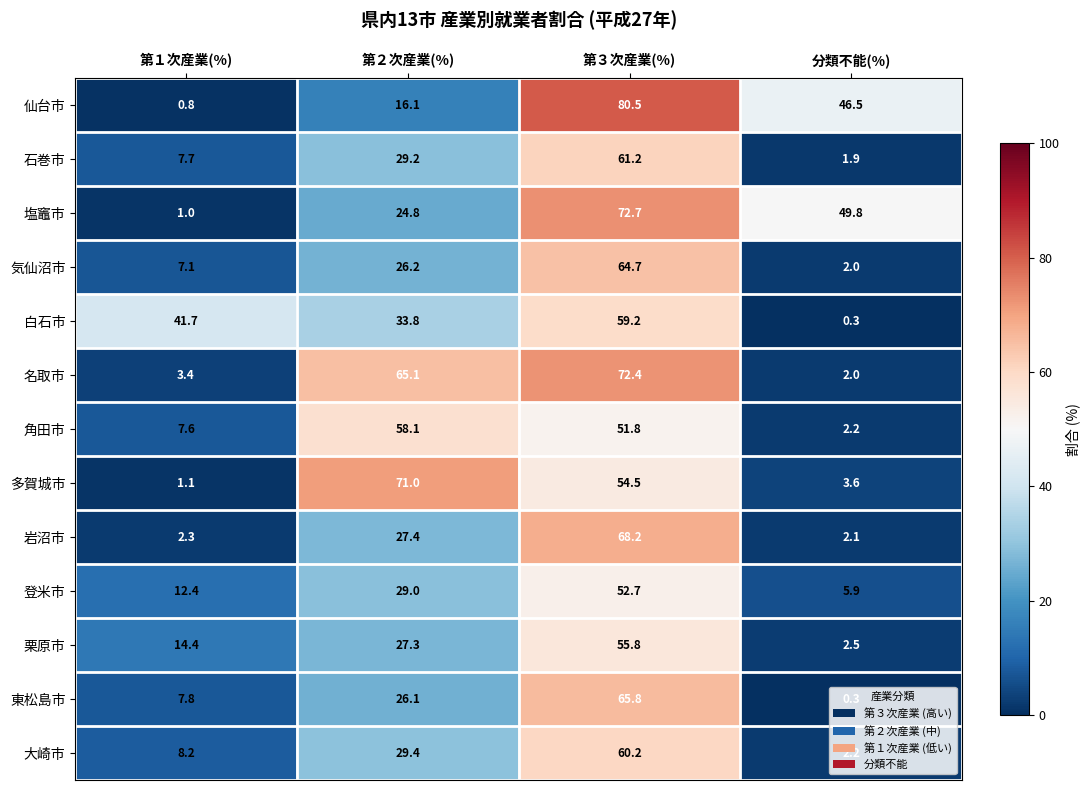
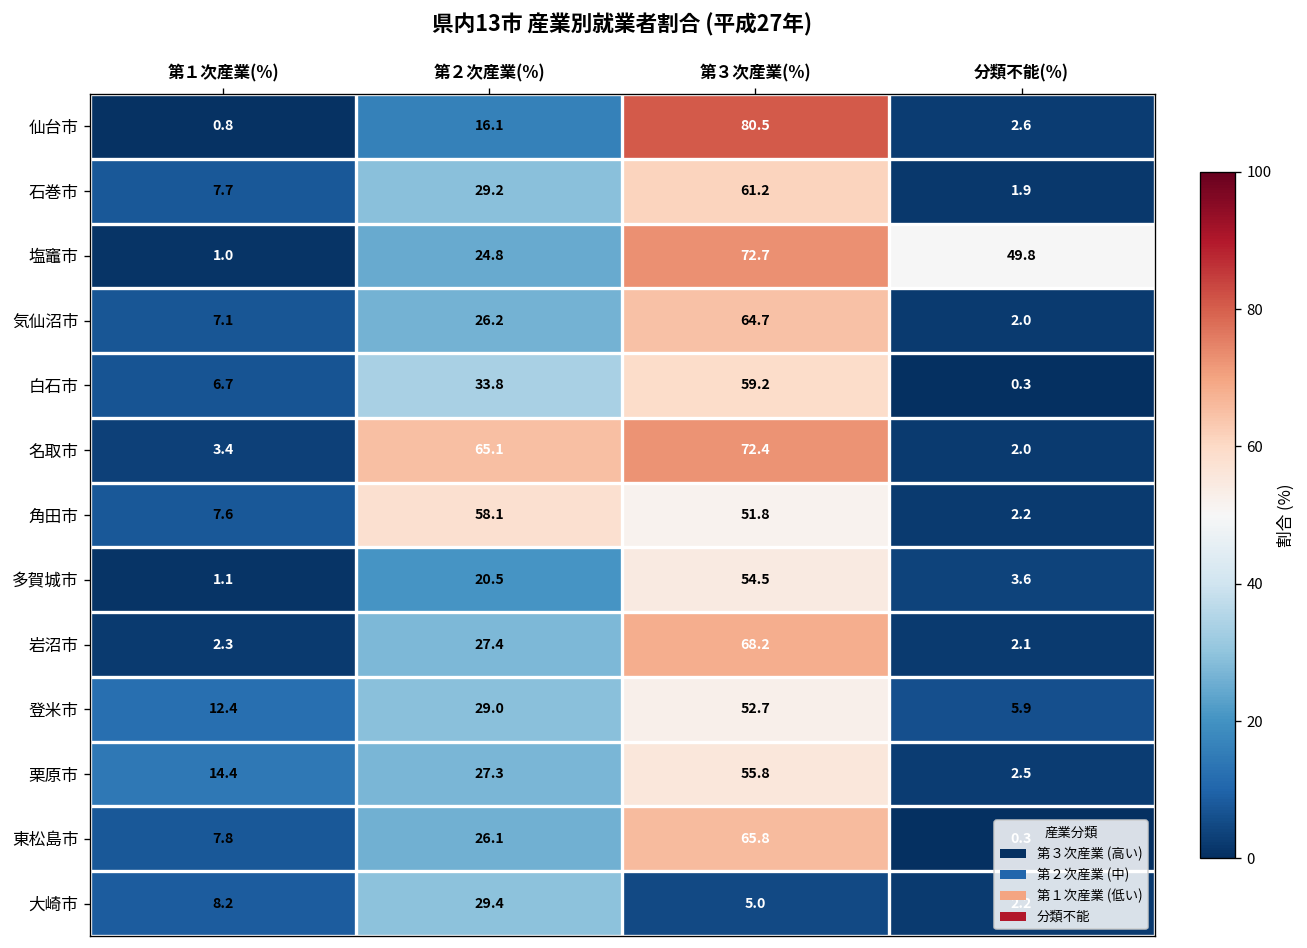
仙台市, 分類不能(%): 46.5 -> 2.6
白石市, 第１次産業(%): 41.7 -> 6.7
多賀城市, 第２次産業(%): 71.0 -> 20.5
大崎市, 第３次産業(%): 60.2 -> 5.0
